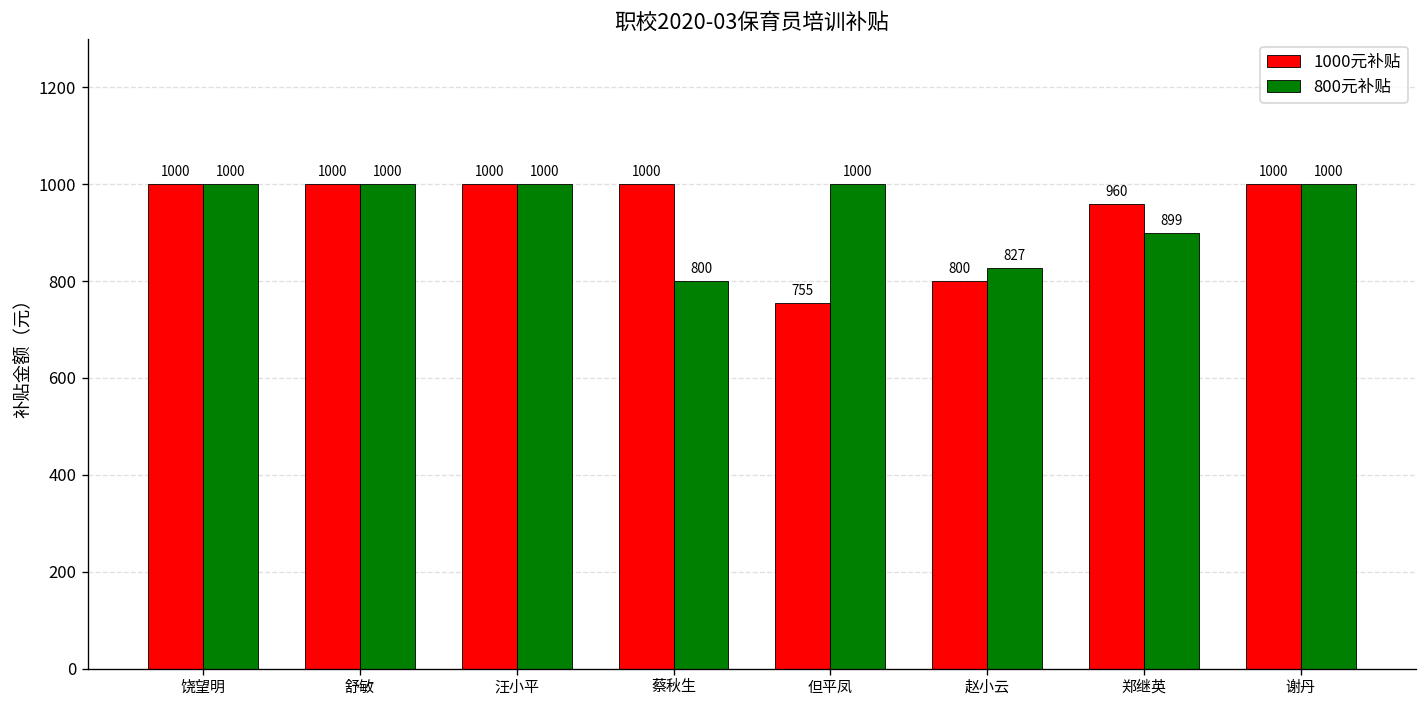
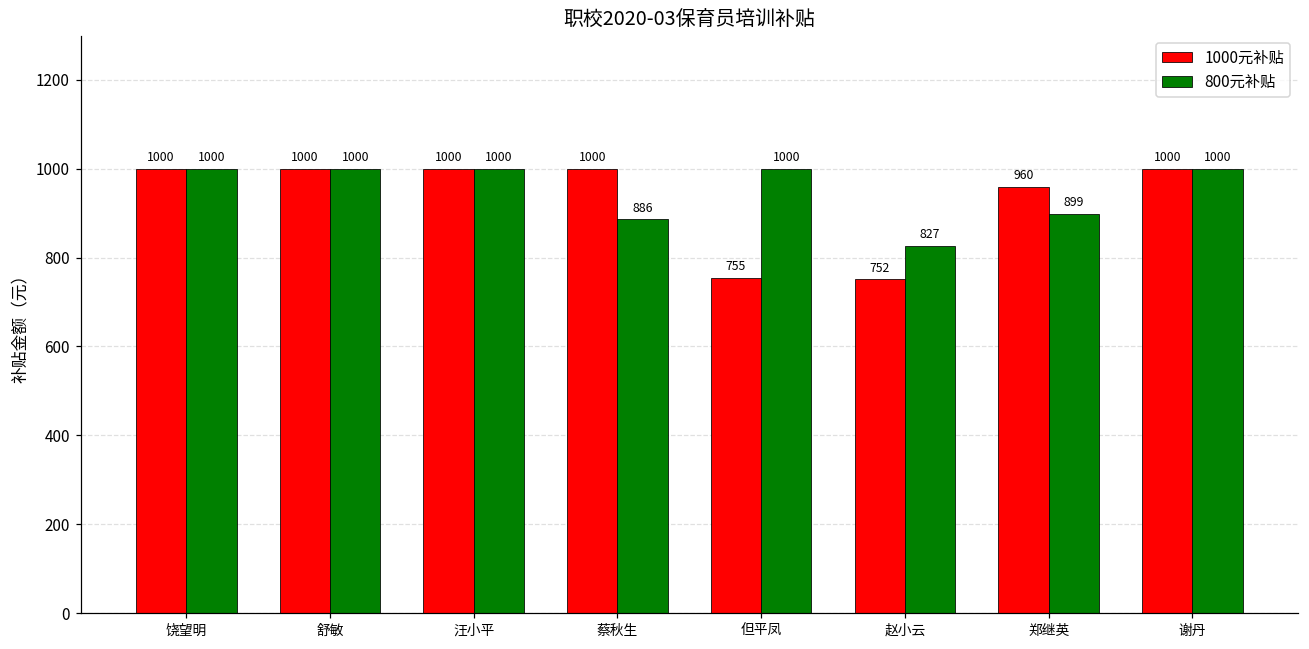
800元补贴, 蔡秋生: 800 -> 886
1000元补贴, 赵小云: 800 -> 752
